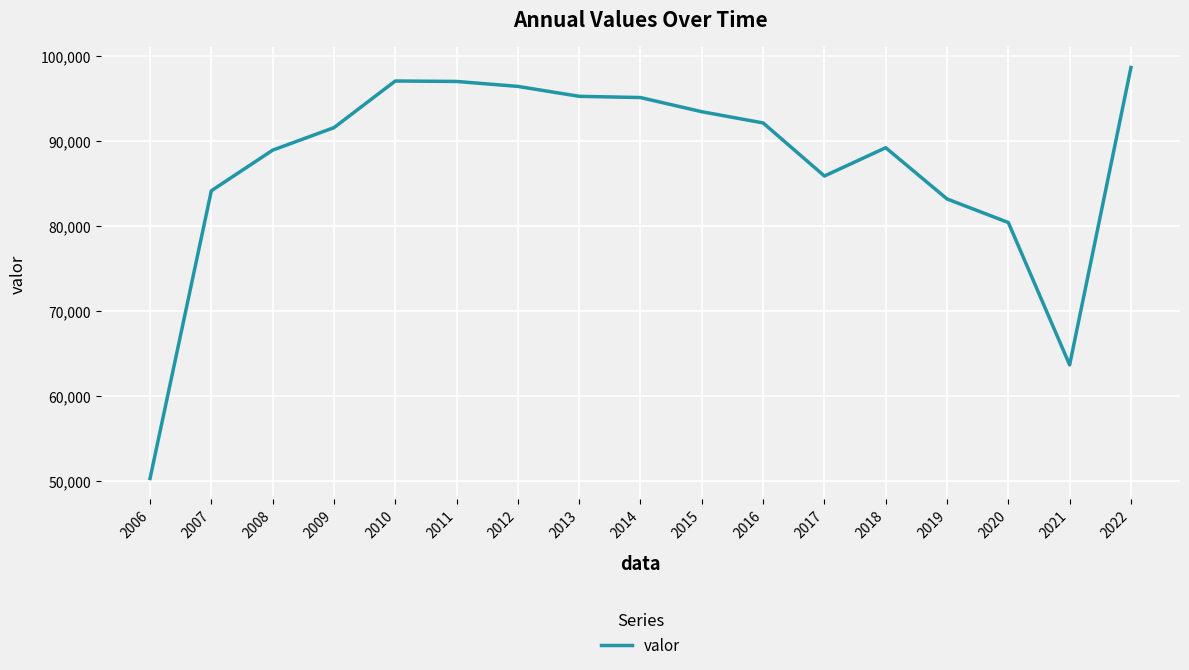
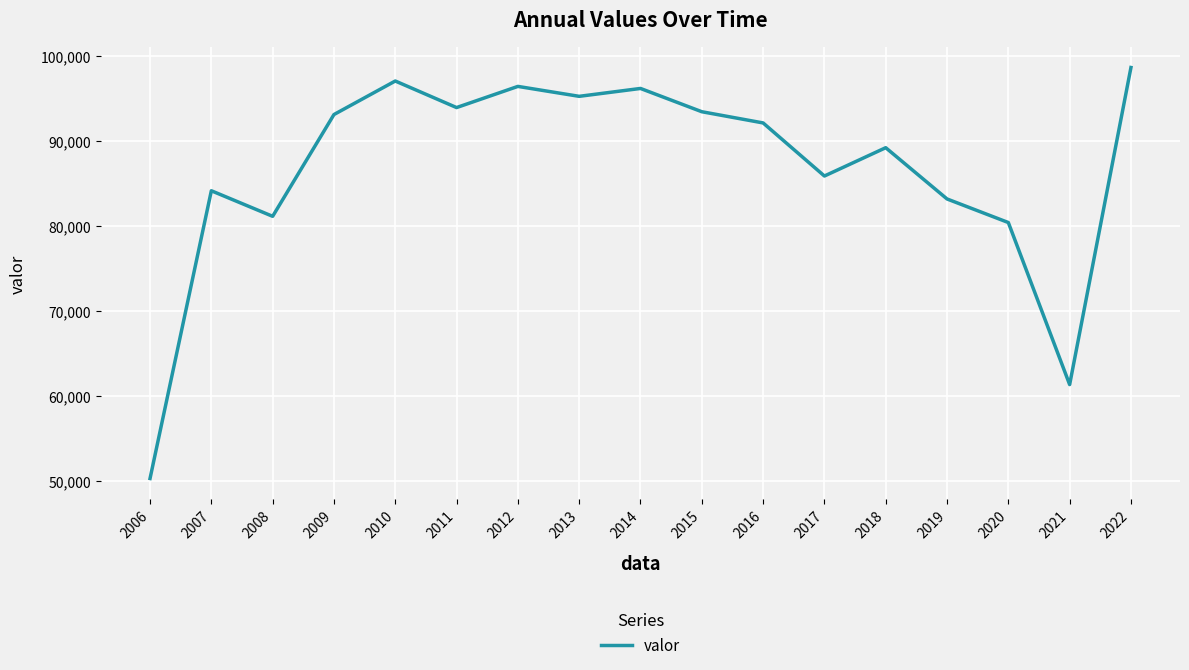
2008: 89,000 -> 81,000
2009: 92,000 -> 93,000
2011: 97,000 -> 94,000
2014: 95,000 -> 96,000
2021: 64,000 -> 61,000
